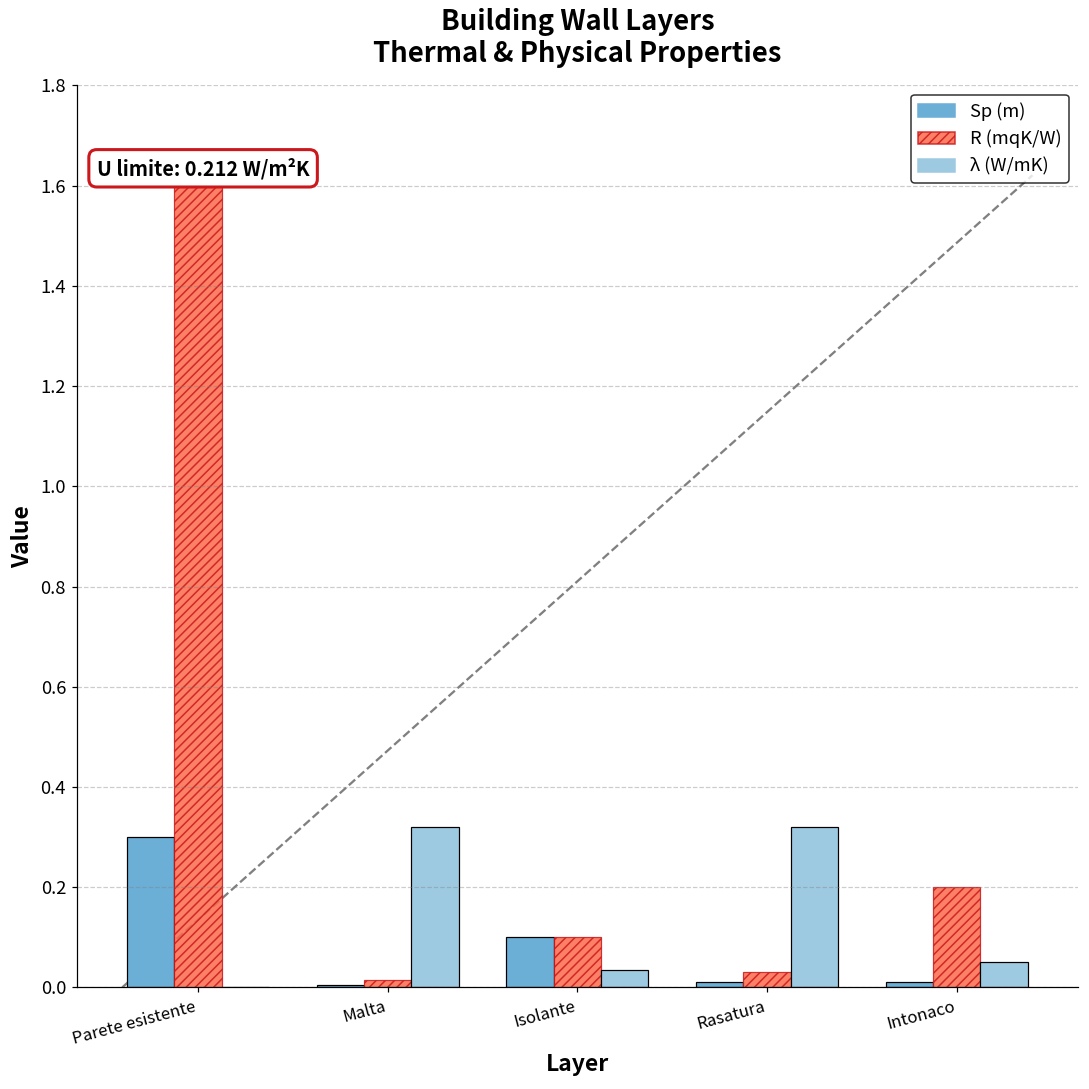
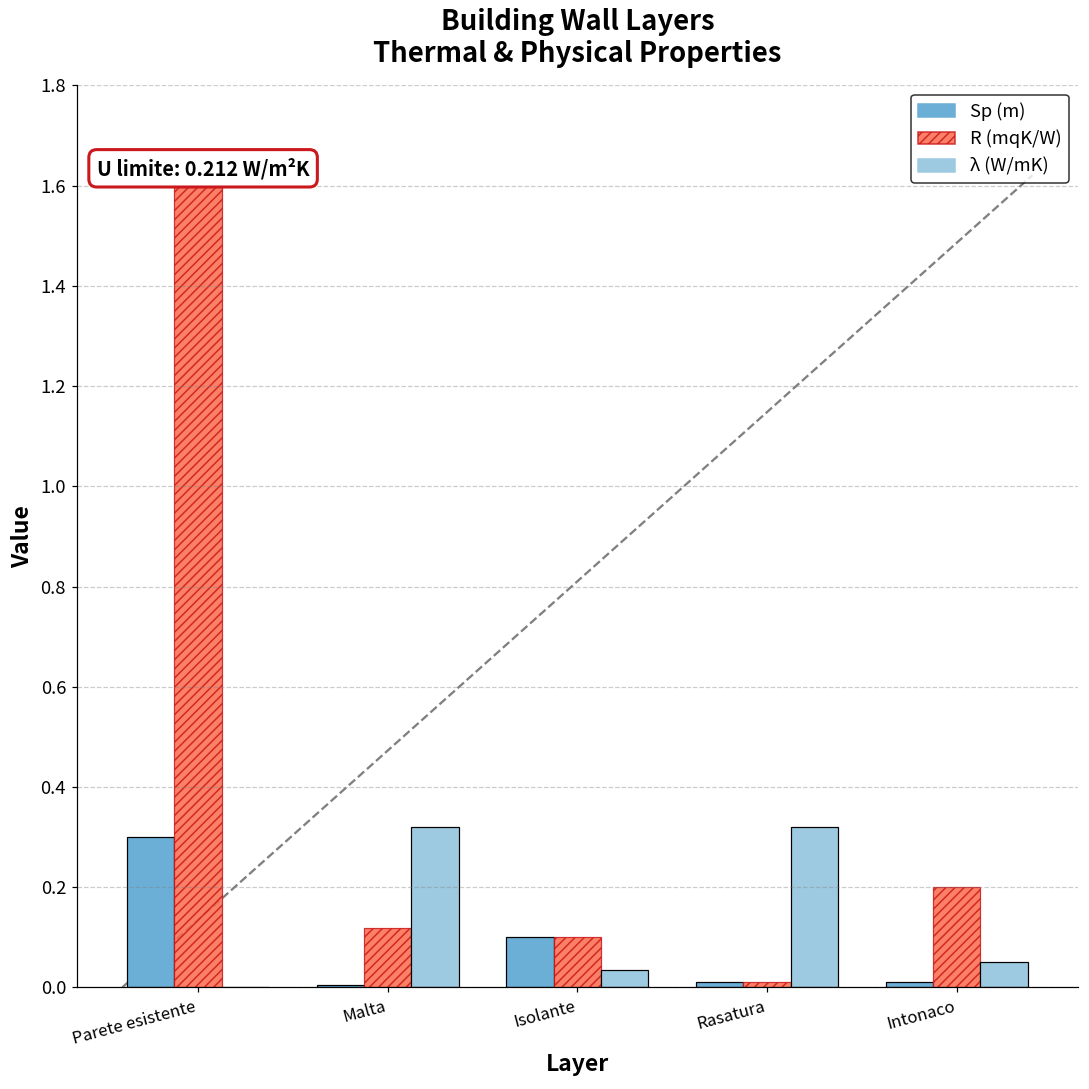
R (mqK/W), Malta: 0.02 -> 0.12
R (mqK/W), Rasatura: 0.03 -> 0.01
